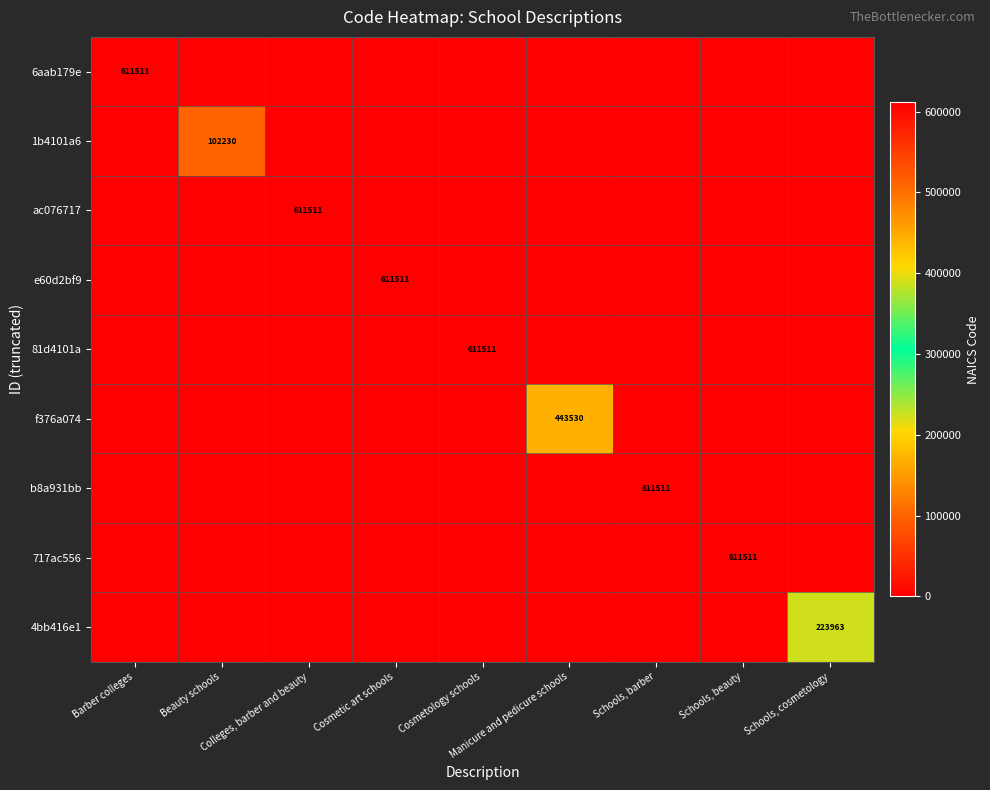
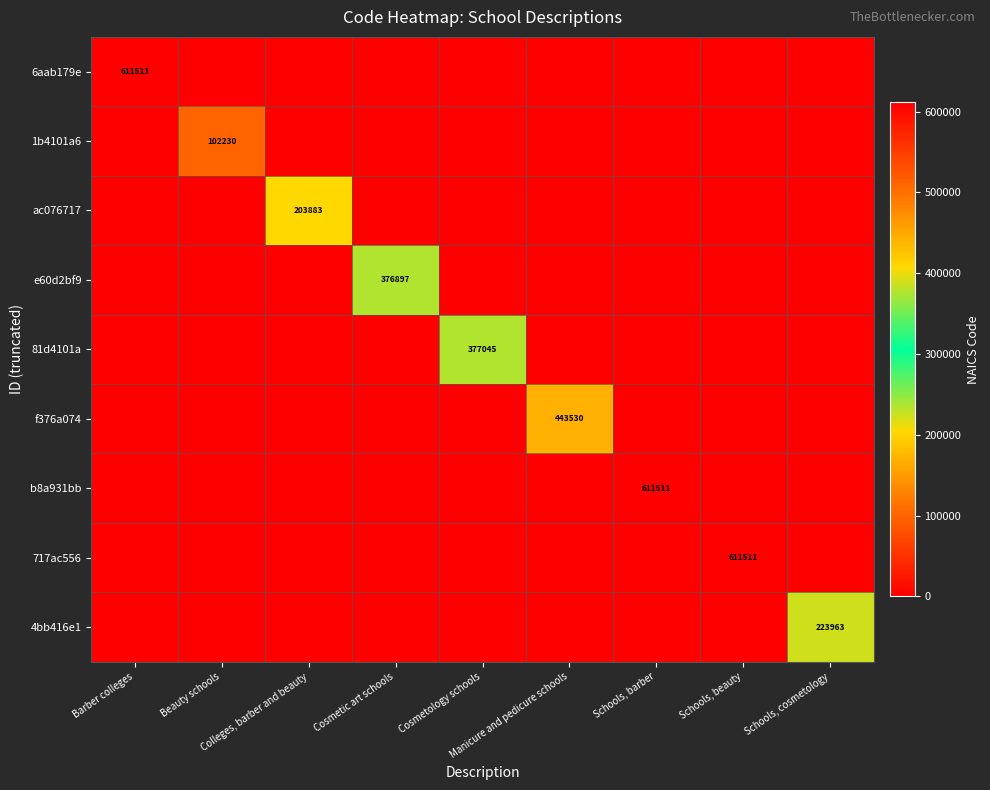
ac076717, Colleges, barber and beauty: 611511 -> 203883
e60d2bf9, Cosmetic art schools: 611511 -> 376897
81d4101a, Cosmetology schools: 611511 -> 377045
